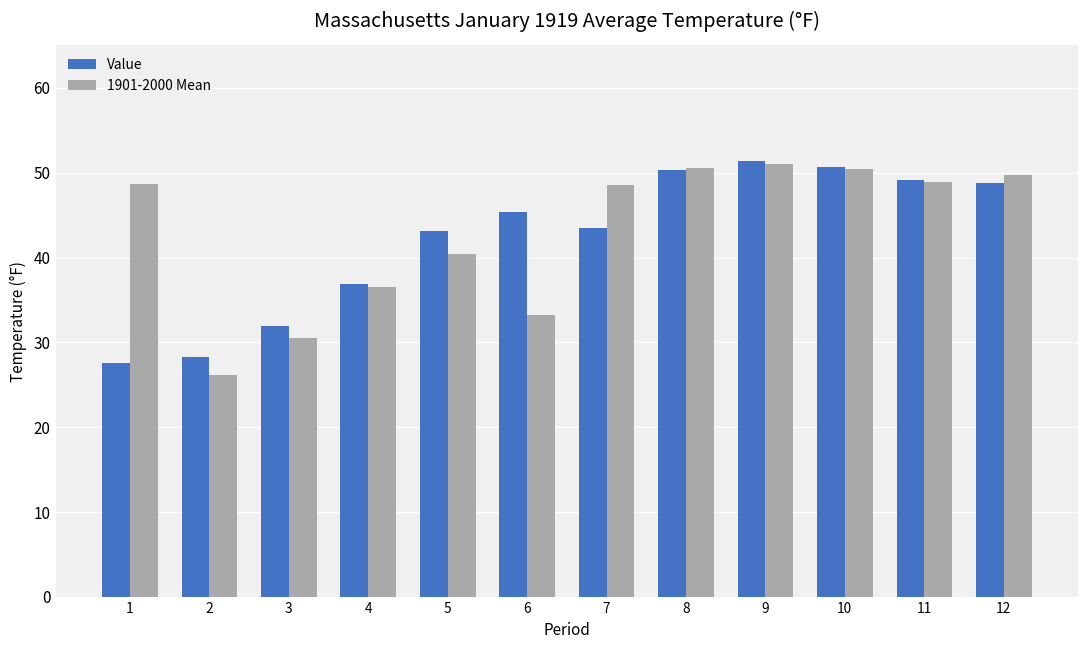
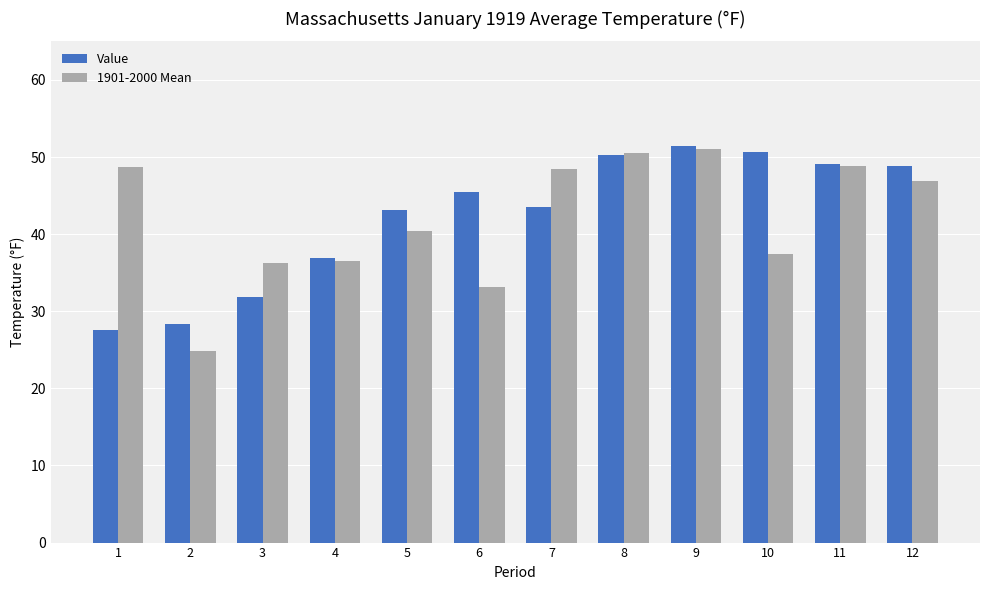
1901-2000 Mean, 2: 26 -> 25
1901-2000 Mean, 3: 31 -> 36
1901-2000 Mean, 10: 50 -> 37
1901-2000 Mean, 12: 50 -> 47
